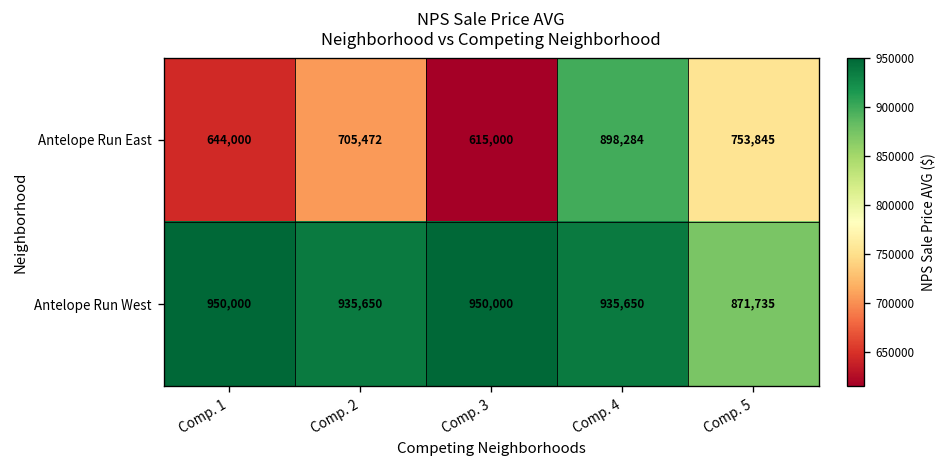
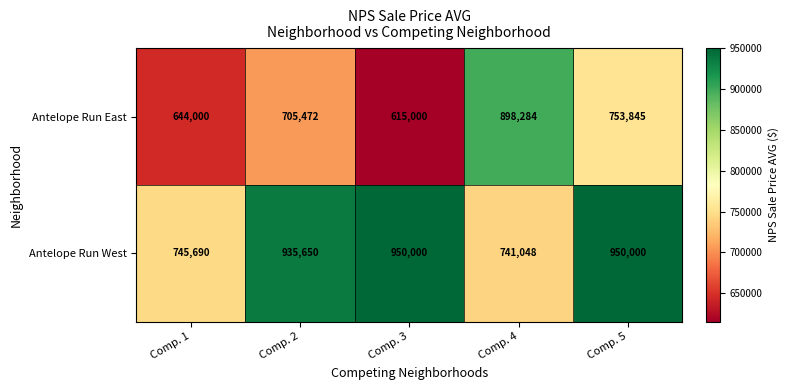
Antelope Run West, Comp. 1: 950,000 -> 745,690
Antelope Run West, Comp. 4: 935,650 -> 741,048
Antelope Run West, Comp. 5: 871,735 -> 950,000
